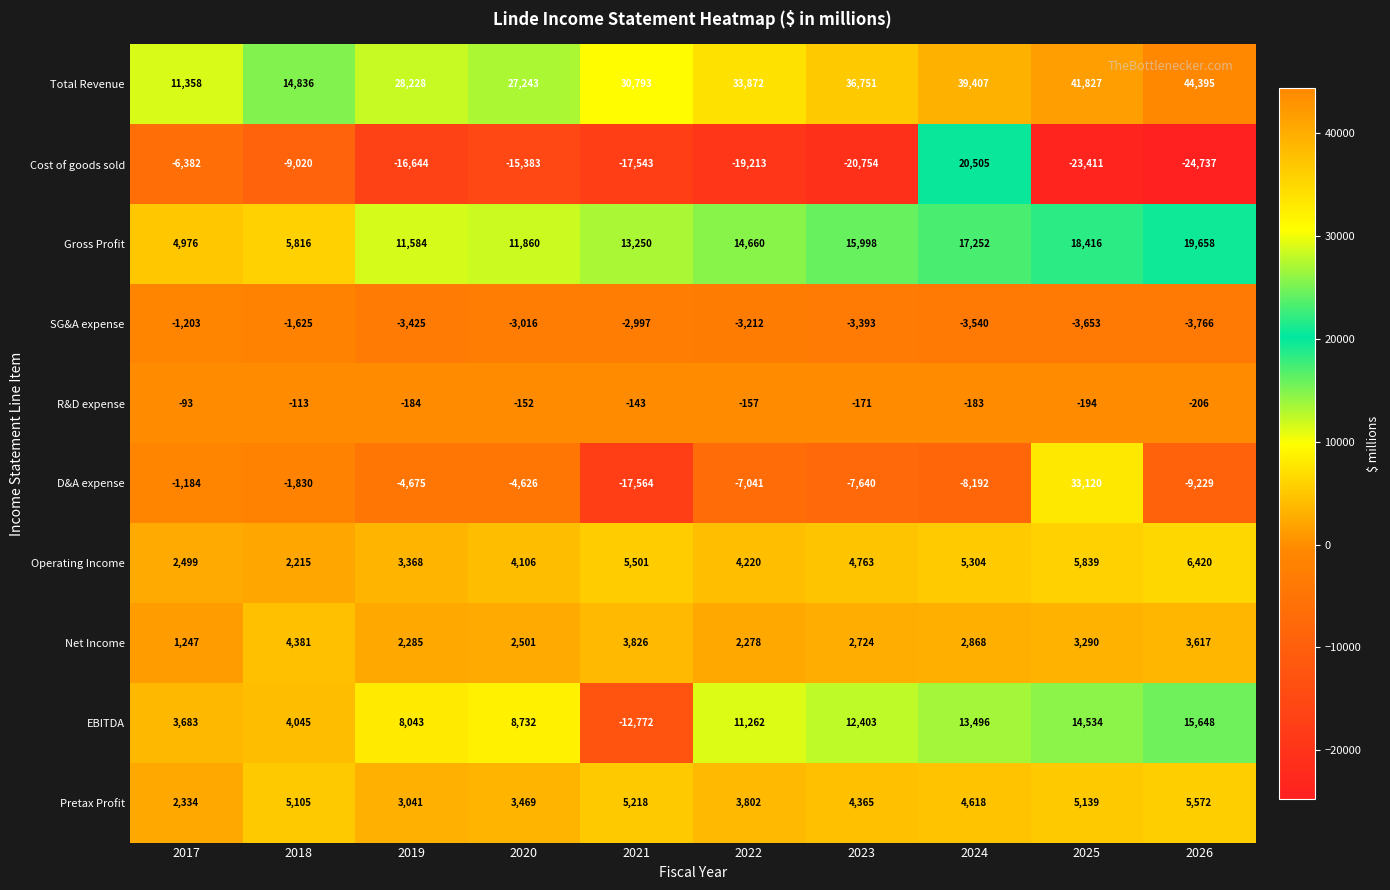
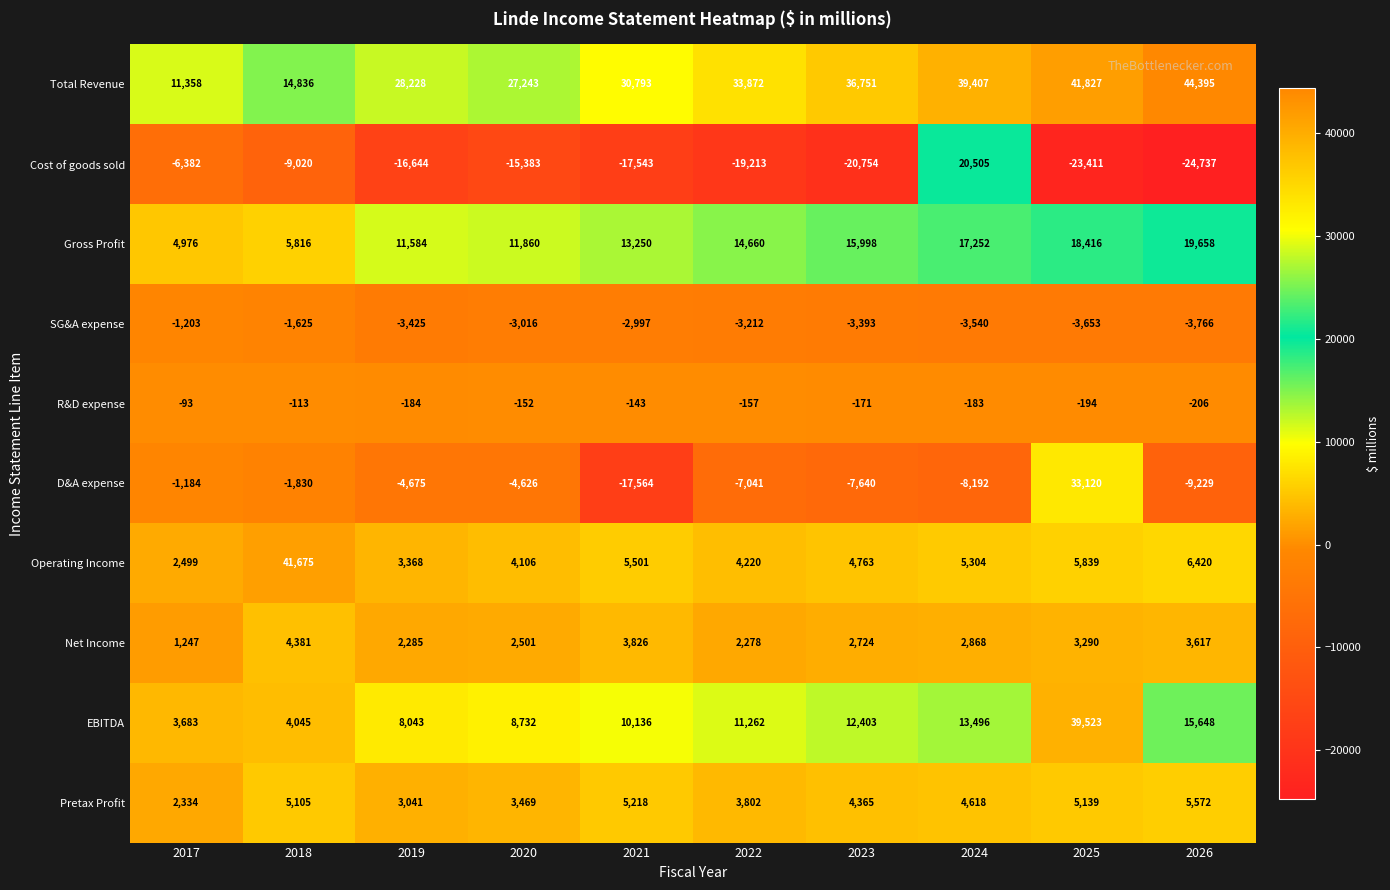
Operating Income, 2018: 2,215 -> 41,675
EBITDA, 2021: -12,772 -> 10,136
EBITDA, 2025: 14,534 -> 39,523
